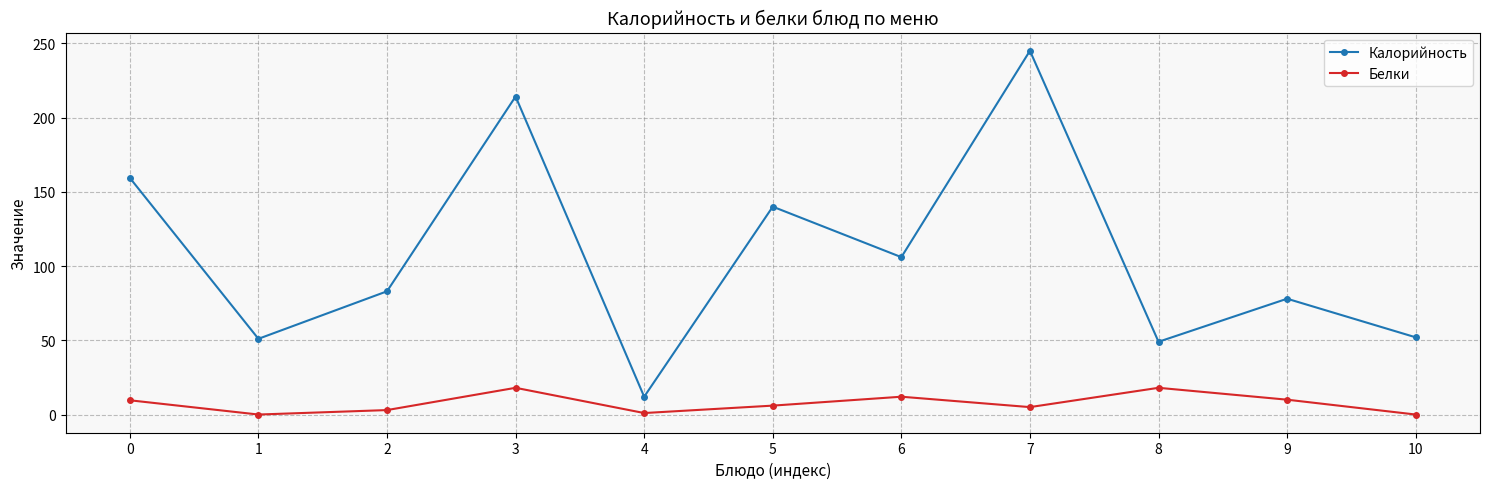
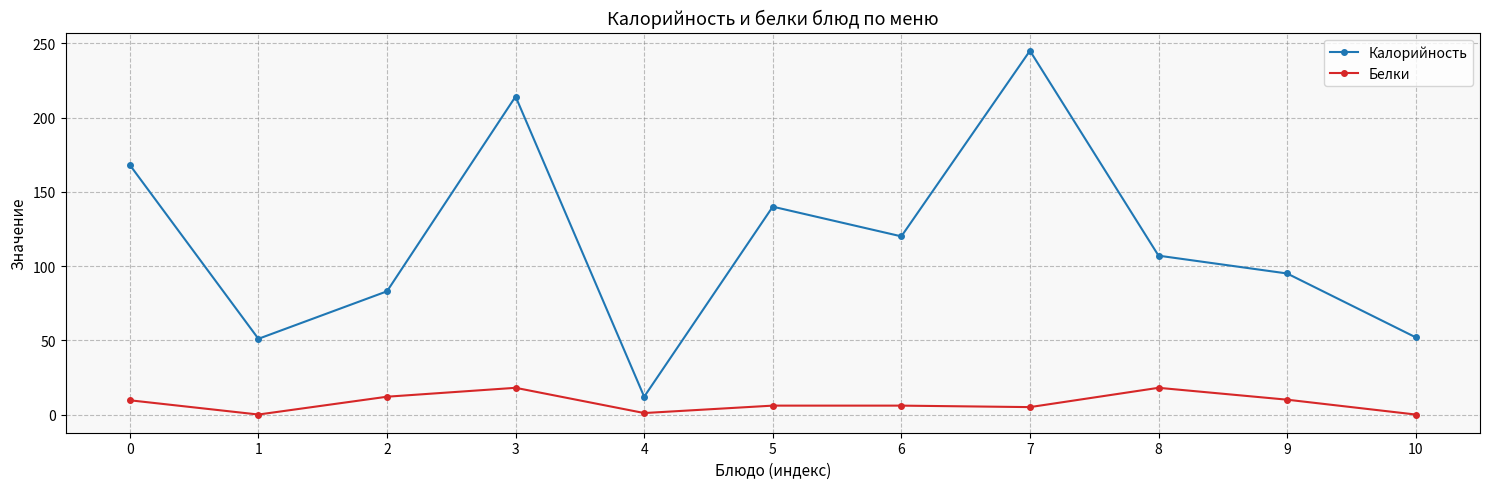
Калорийность, 0: 159 -> 168
Белки, 2: 3 -> 12
Калорийность, 6: 106 -> 120
Белки, 6: 12 -> 6
Калорийность, 8: 49 -> 107
Калорийность, 9: 78 -> 95
